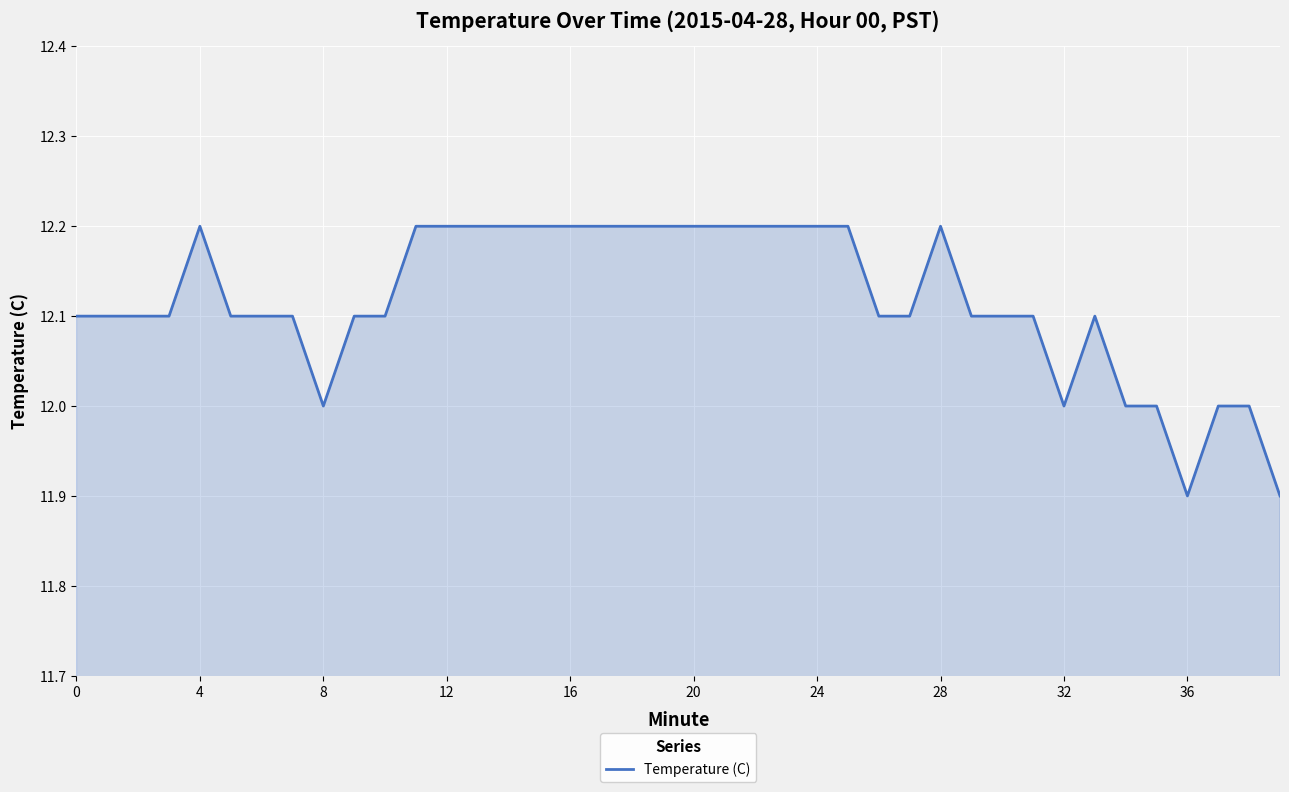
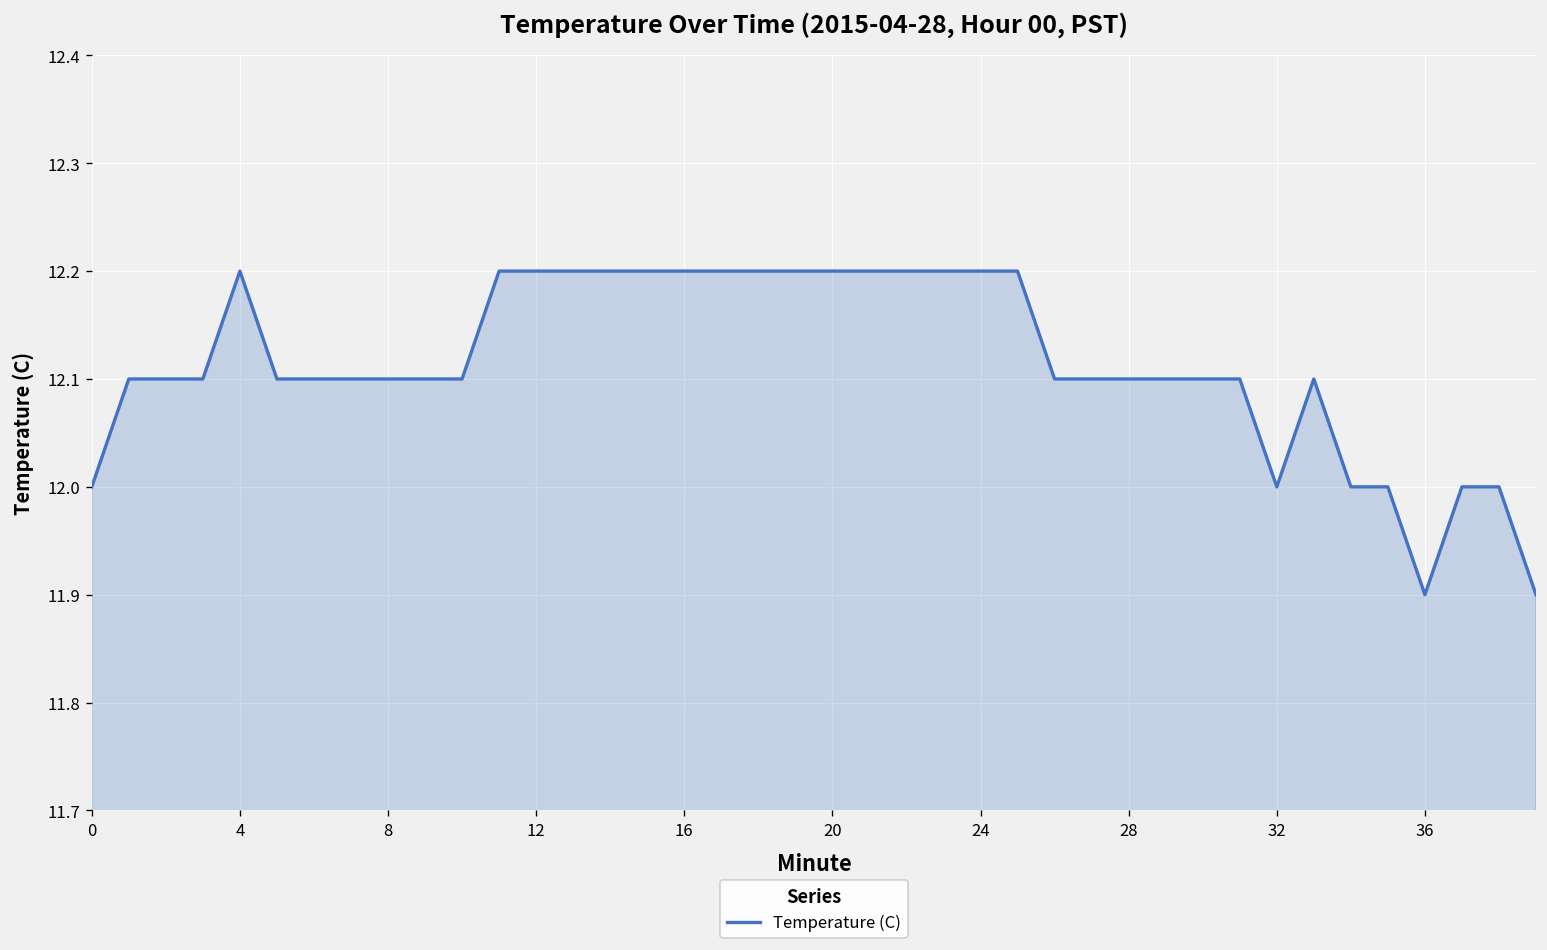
0: 12.1 -> 12.0
8: 12.0 -> 12.1
28: 12.2 -> 12.1
